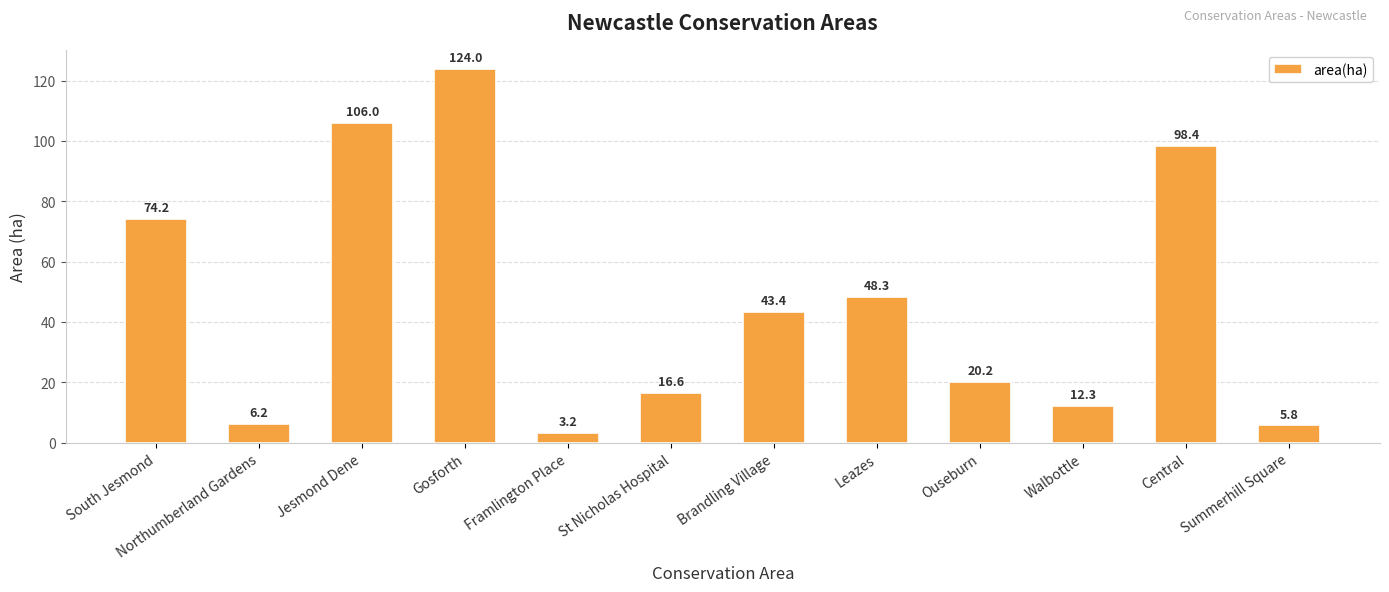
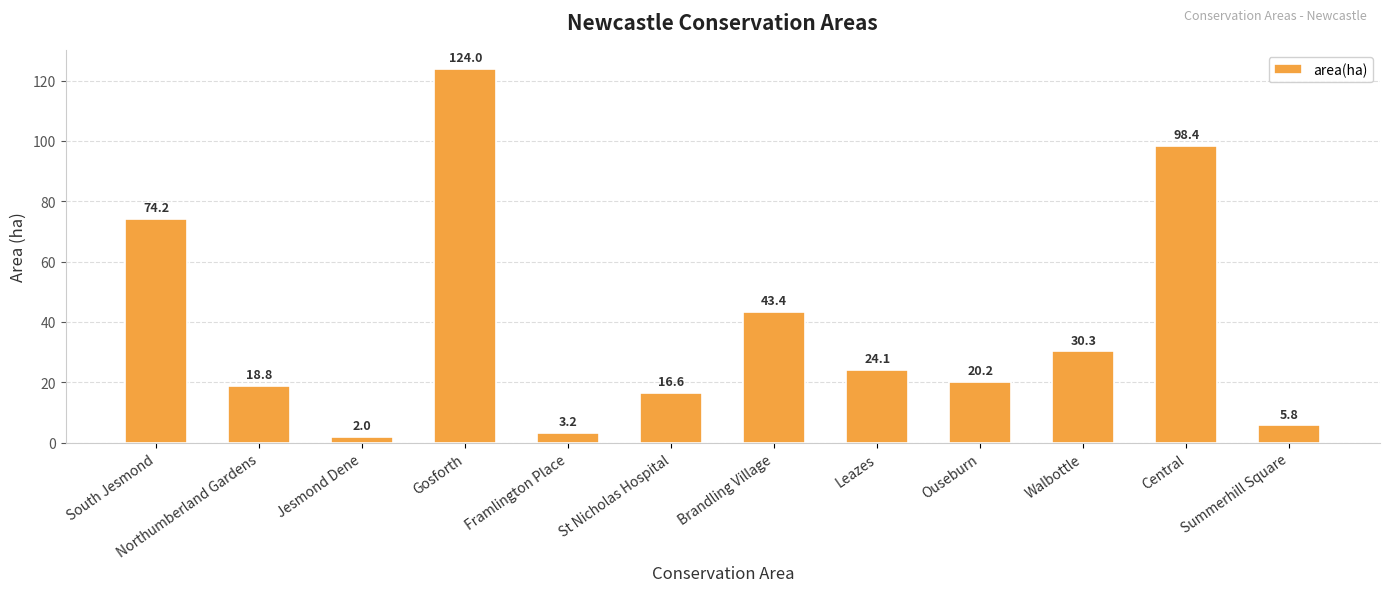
Northumberland Gardens: 6.2 -> 18.8
Jesmond Dene: 106.0 -> 2.0
Leazes: 48.3 -> 24.1
Walbottle: 12.3 -> 30.3
